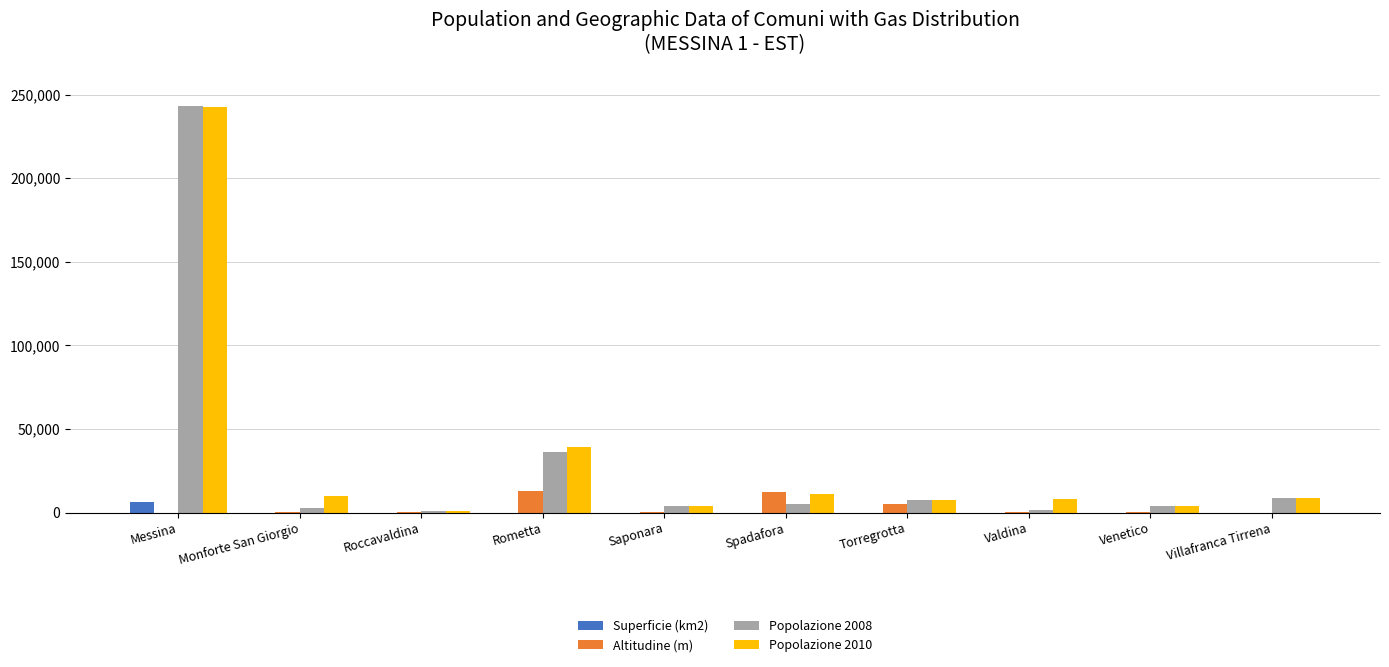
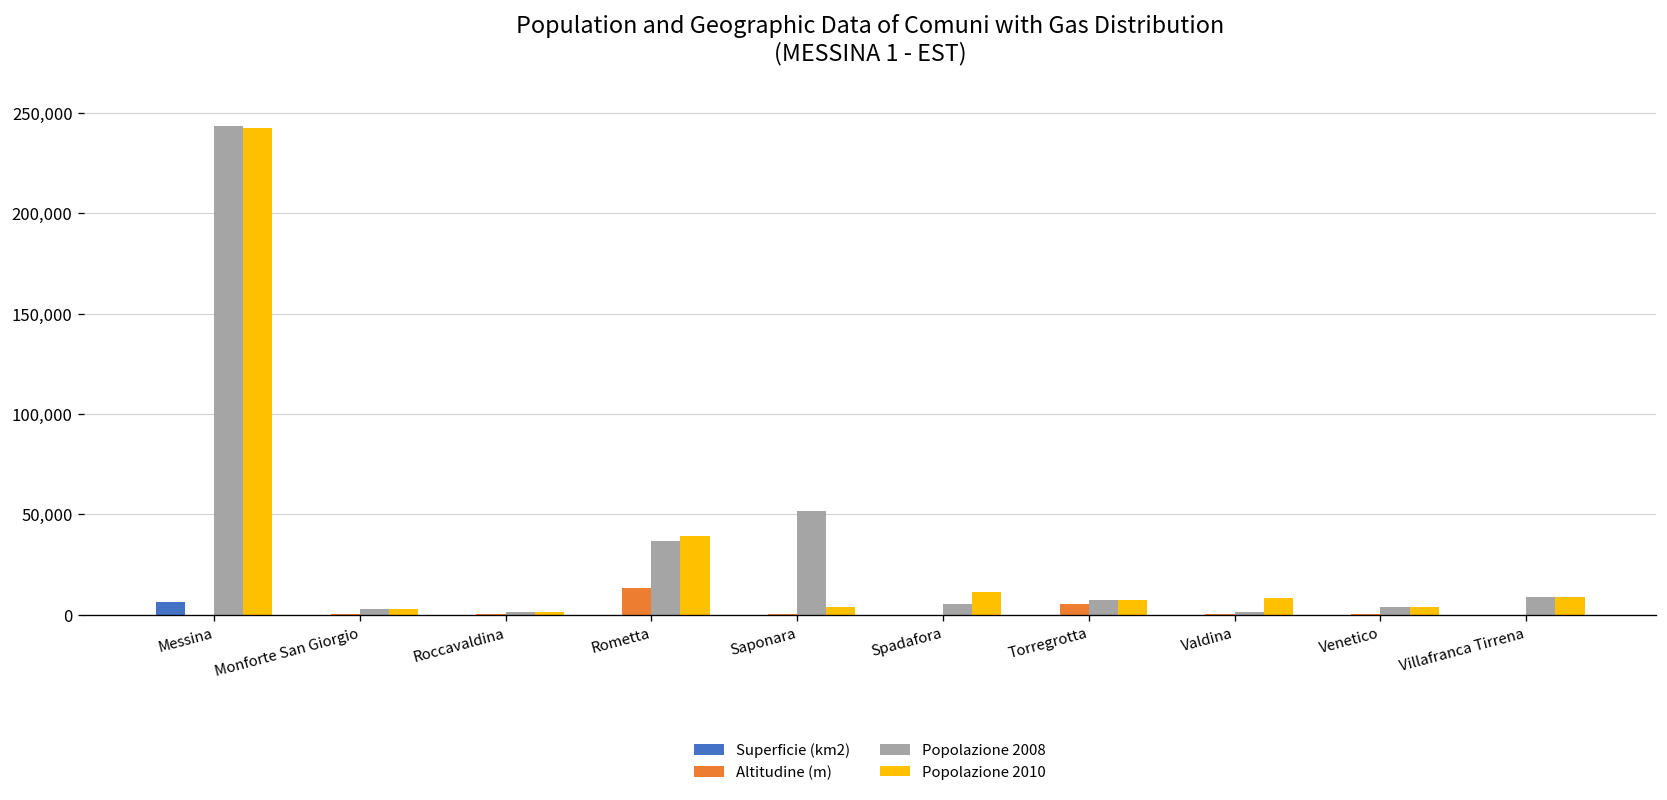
Popolazione 2010, Monforte San Giorgio: 10,000 -> 3,000
Popolazione 2008, Saponara: 4,000 -> 52,000
Altitudine (m), Spadafora: 12,000 -> 0
